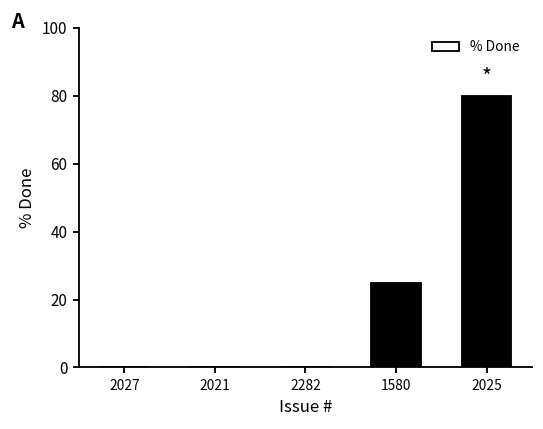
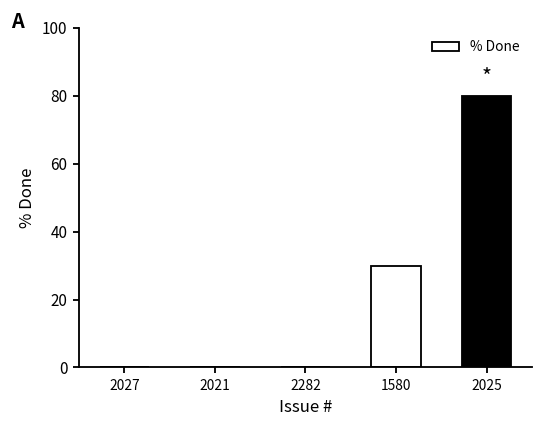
1580: 25 -> 30
